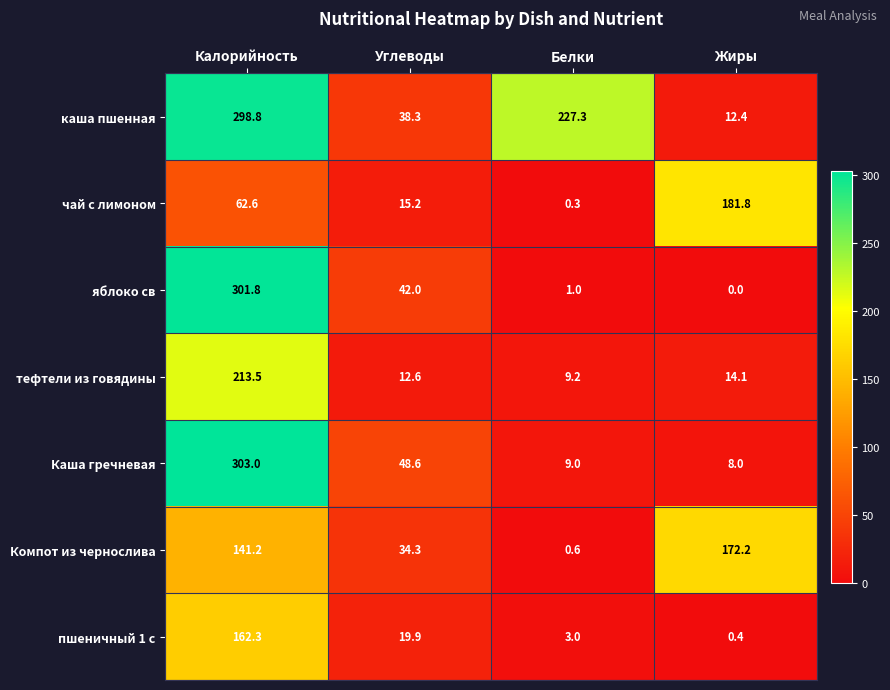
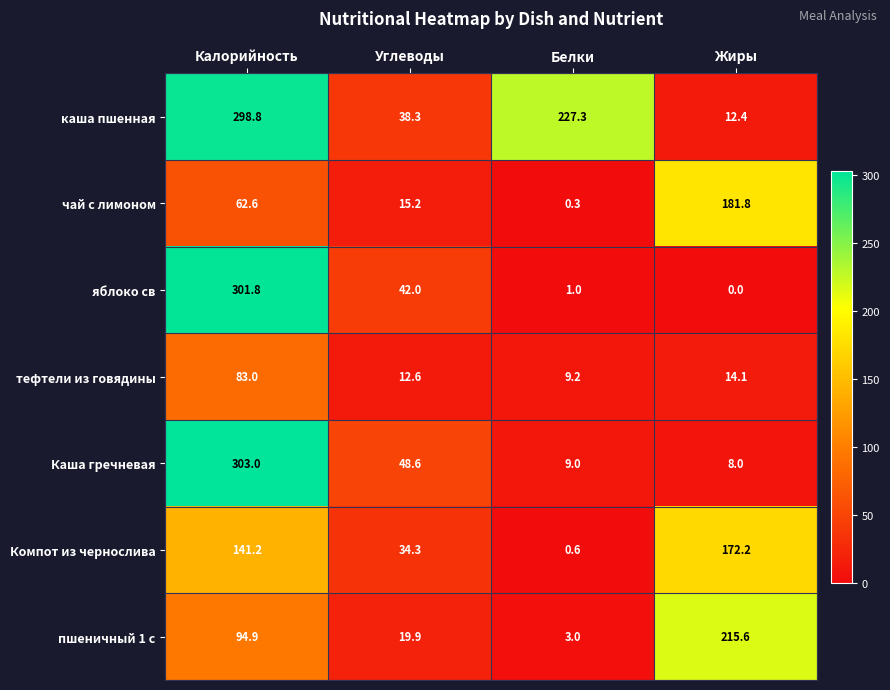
тефтели из говядины, Калорийность: 213.5 -> 83.0
пшеничный 1 с, Калорийность: 162.3 -> 94.9
пшеничный 1 с, Жиры: 0.4 -> 215.6
